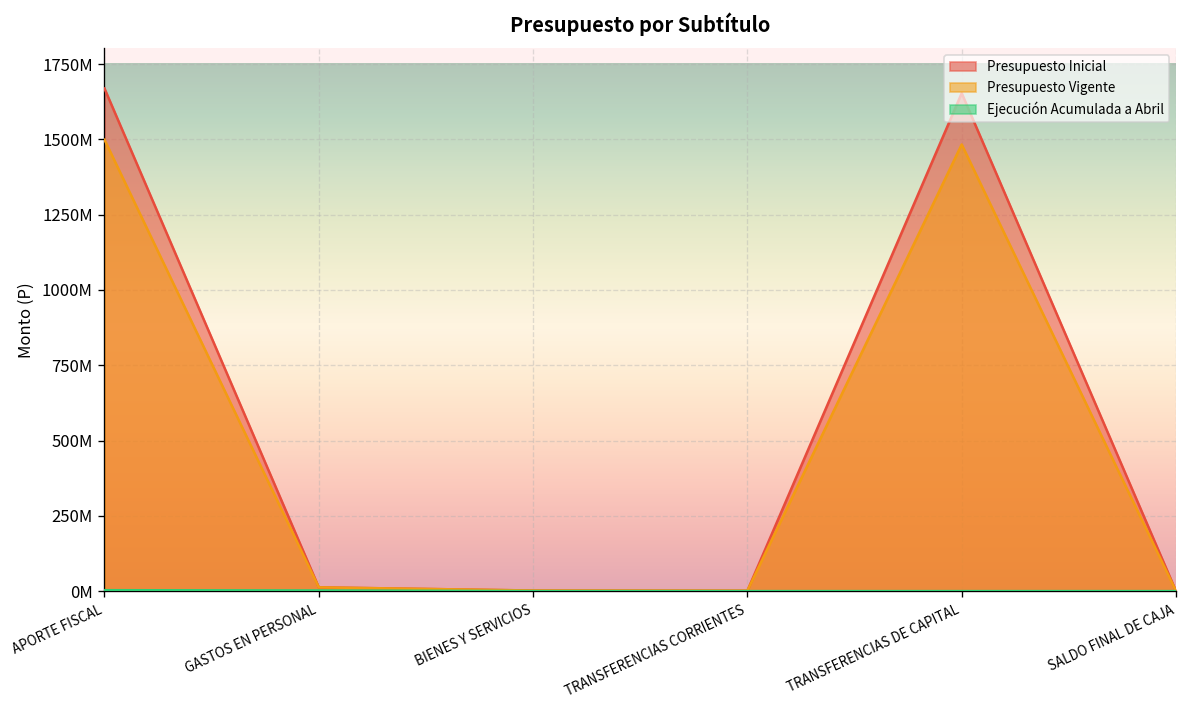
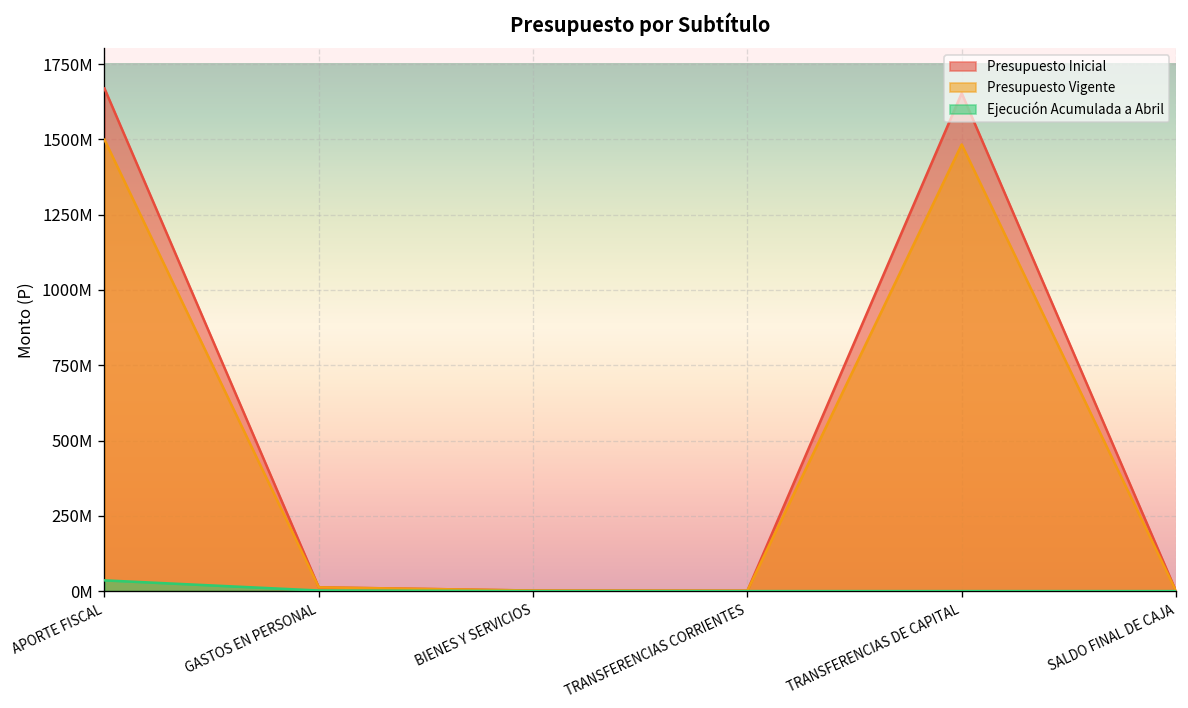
Ejecución Acumulada a Abril, APORTE FISCAL: 0 -> 40000000
